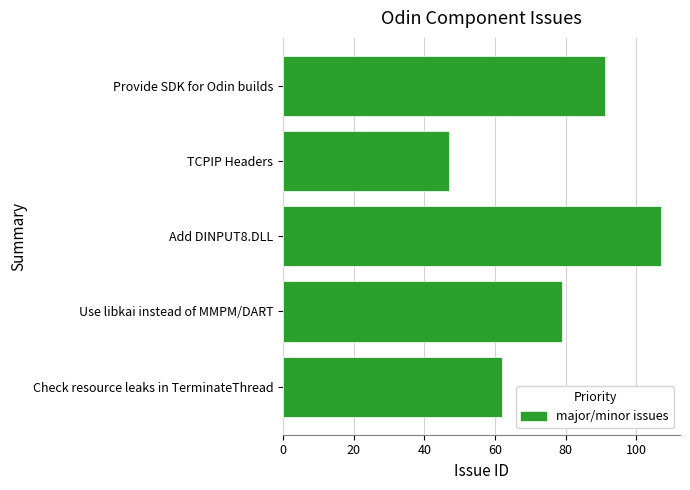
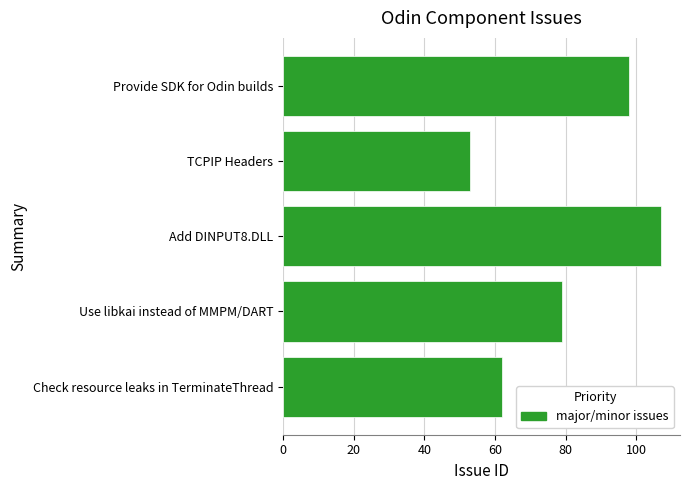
Provide SDK for Odin builds: 91 -> 98
TCPIP Headers: 47 -> 53
